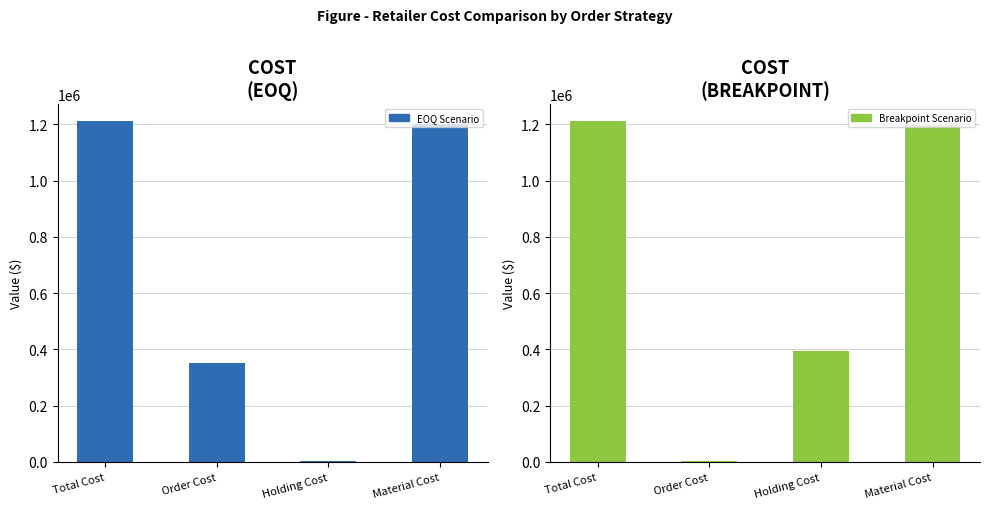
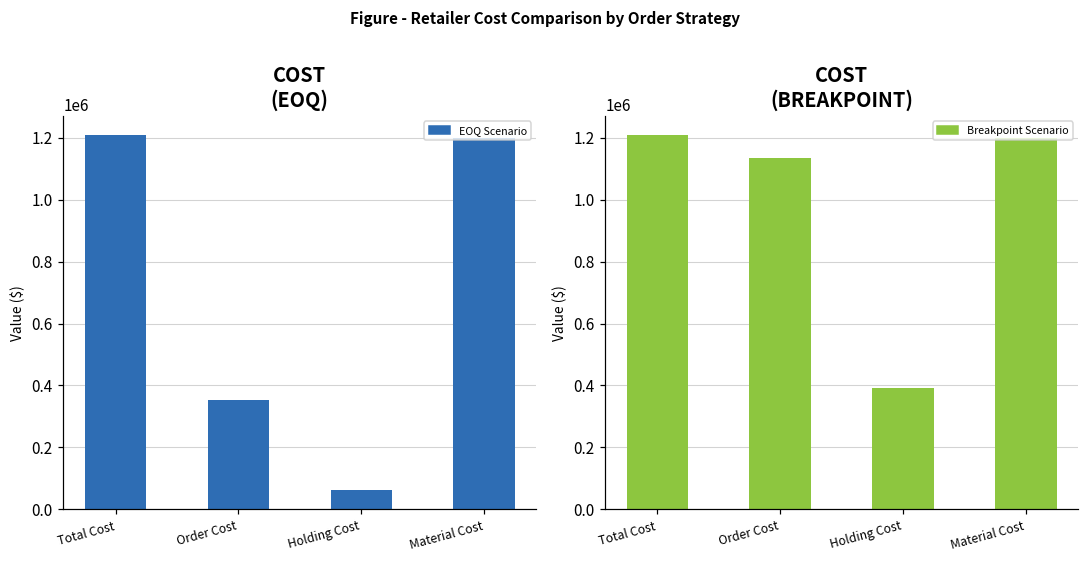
COST (EOQ), Holding Cost: 0 -> 60000
COST (BREAKPOINT), Order Cost: 0 -> 1130000
